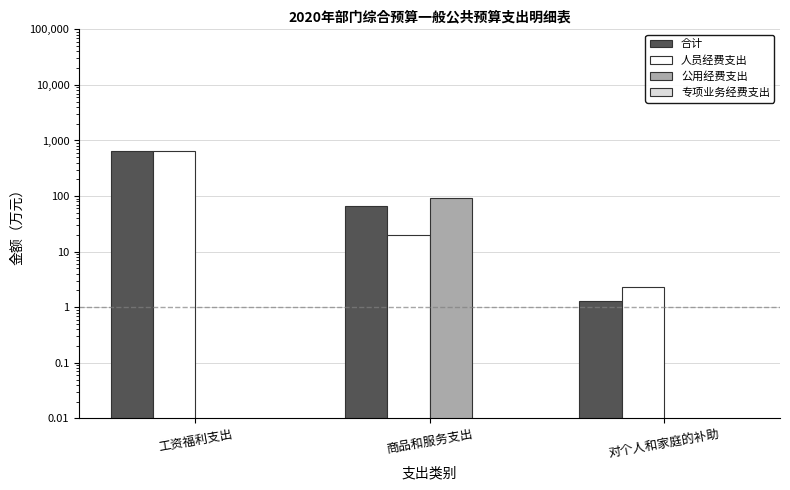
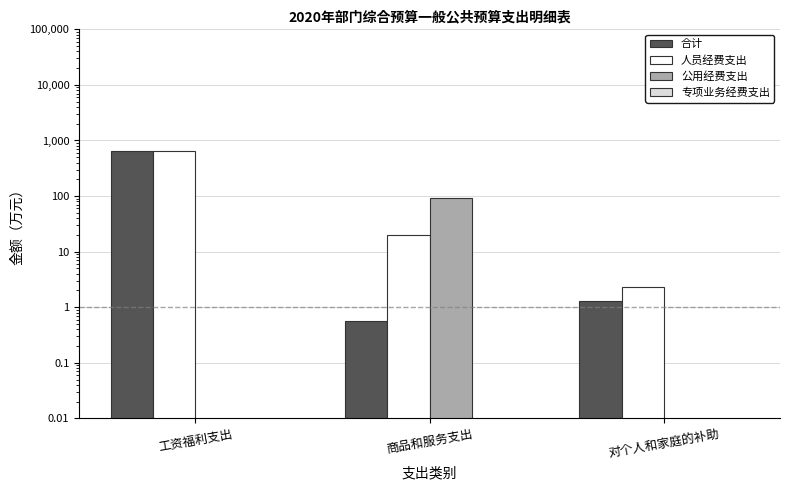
合计, 商品和服务支出: 70 -> 0.6
